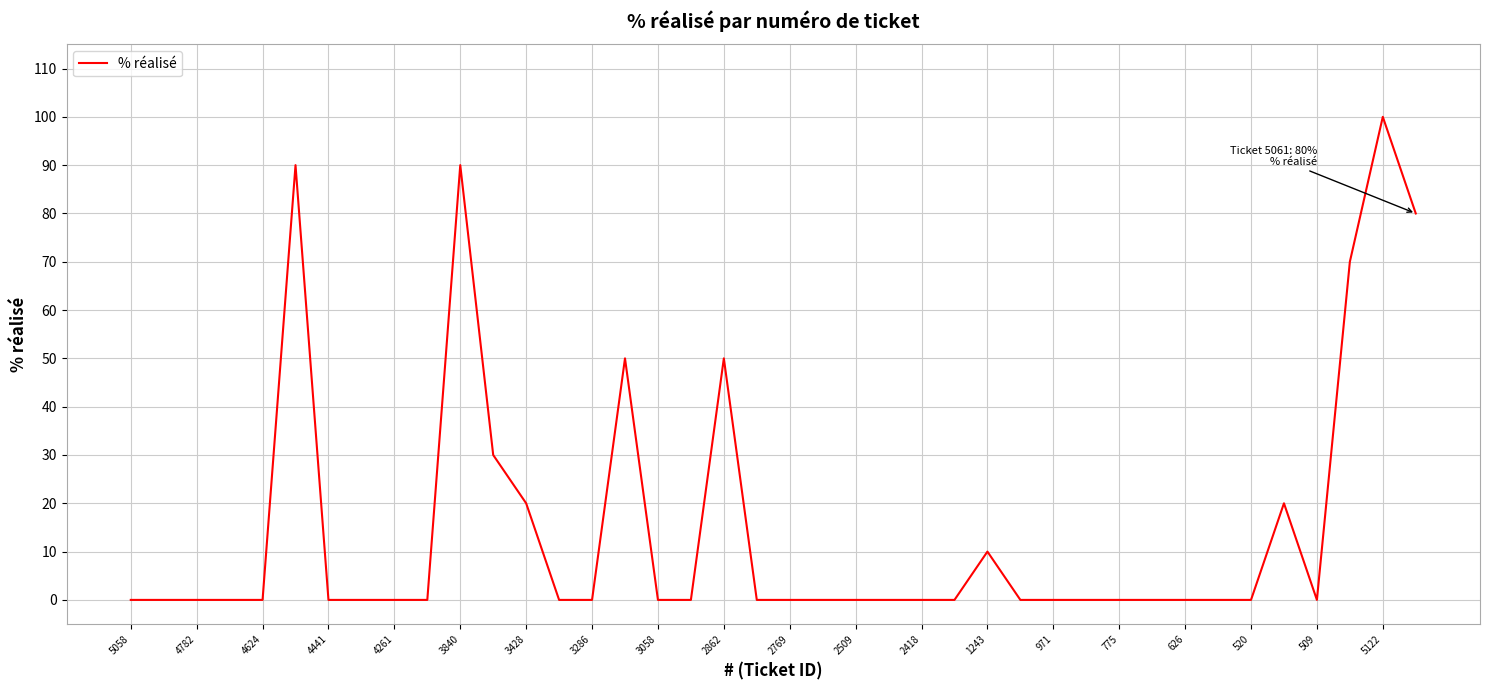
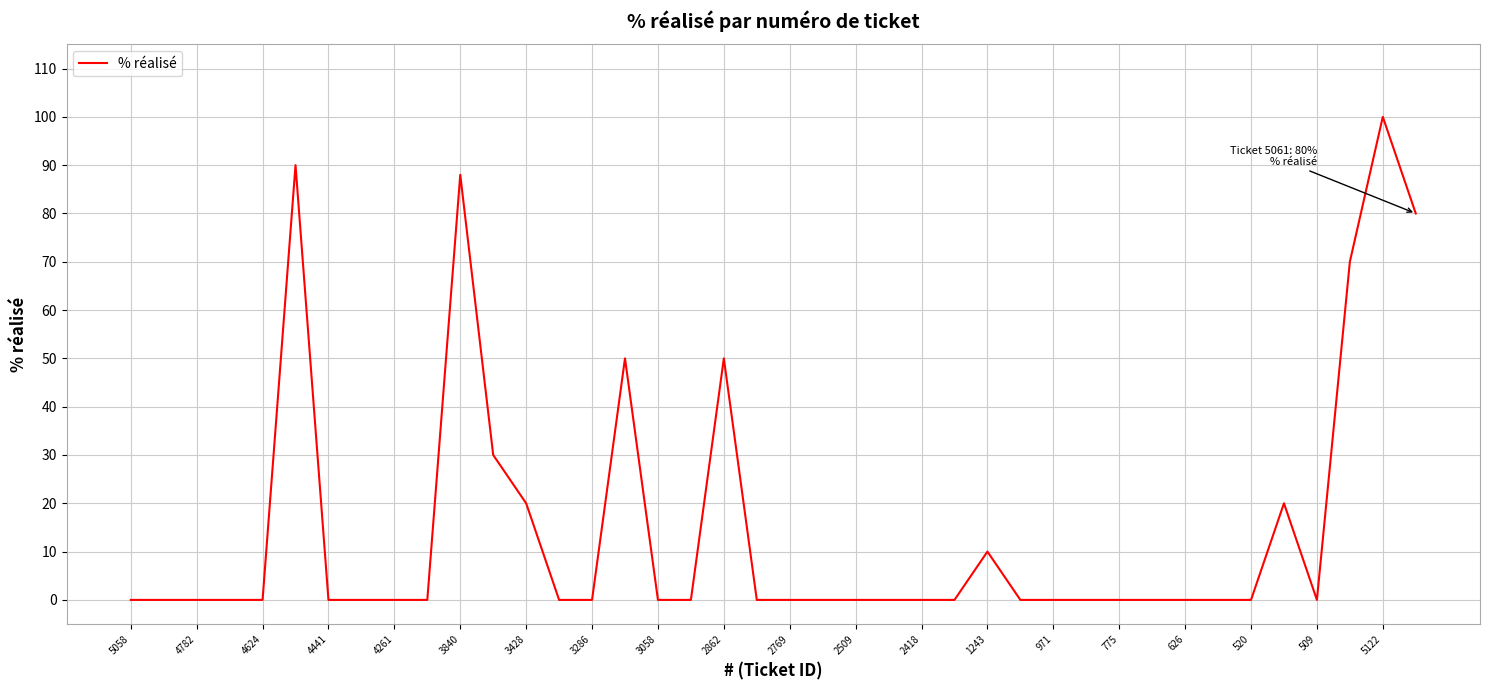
3840: 90 -> 88
